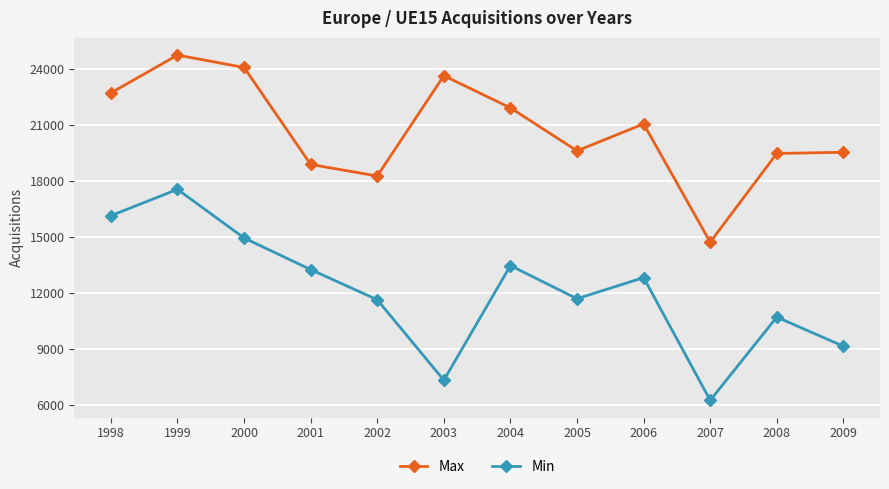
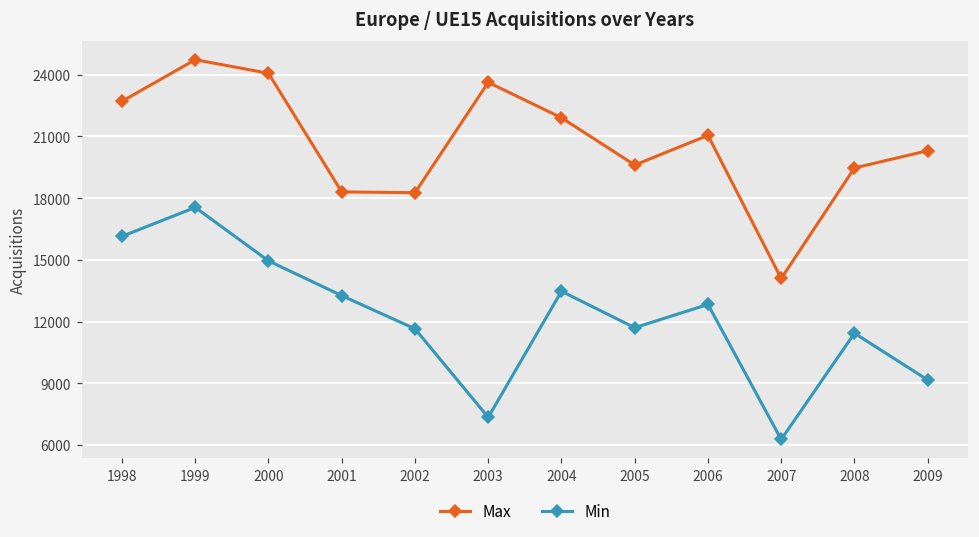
Max, 2001: 18900 -> 18300
Max, 2007: 14700 -> 14100
Min, 2008: 10700 -> 11400
Max, 2009: 19500 -> 20300
